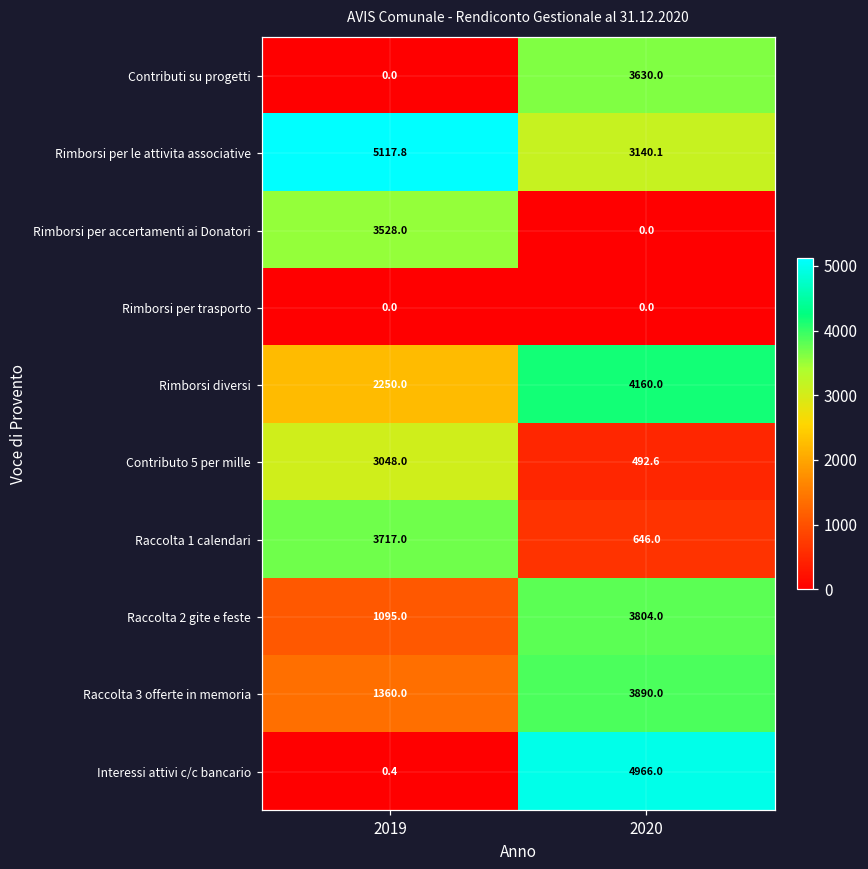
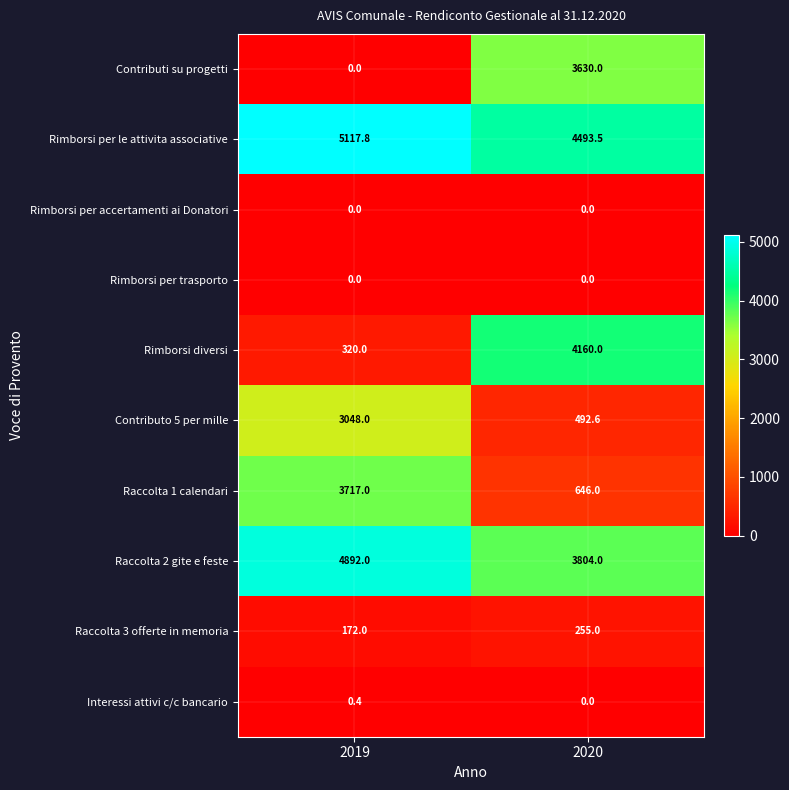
Rimborsi per le attivita associative, 2020: 3140.1 -> 4493.5
Rimborsi per accertamenti ai Donatori, 2019: 3528.0 -> 0.0
Rimborsi diversi, 2019: 2250.0 -> 320.0
Raccolta 2 gite e feste, 2019: 1095.0 -> 4892.0
Raccolta 3 offerte in memoria, 2019: 1360.0 -> 172.0
Raccolta 3 offerte in memoria, 2020: 3890.0 -> 255.0
Interessi attivi c/c bancario, 2020: 4966.0 -> 0.0
